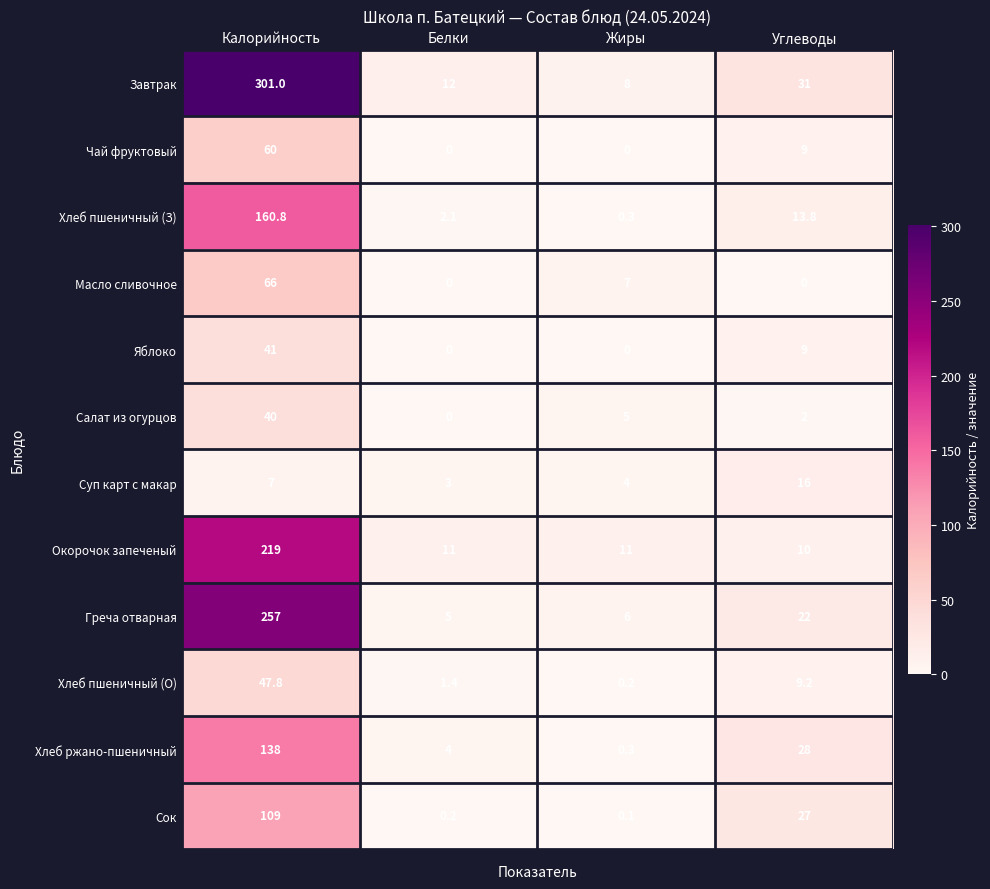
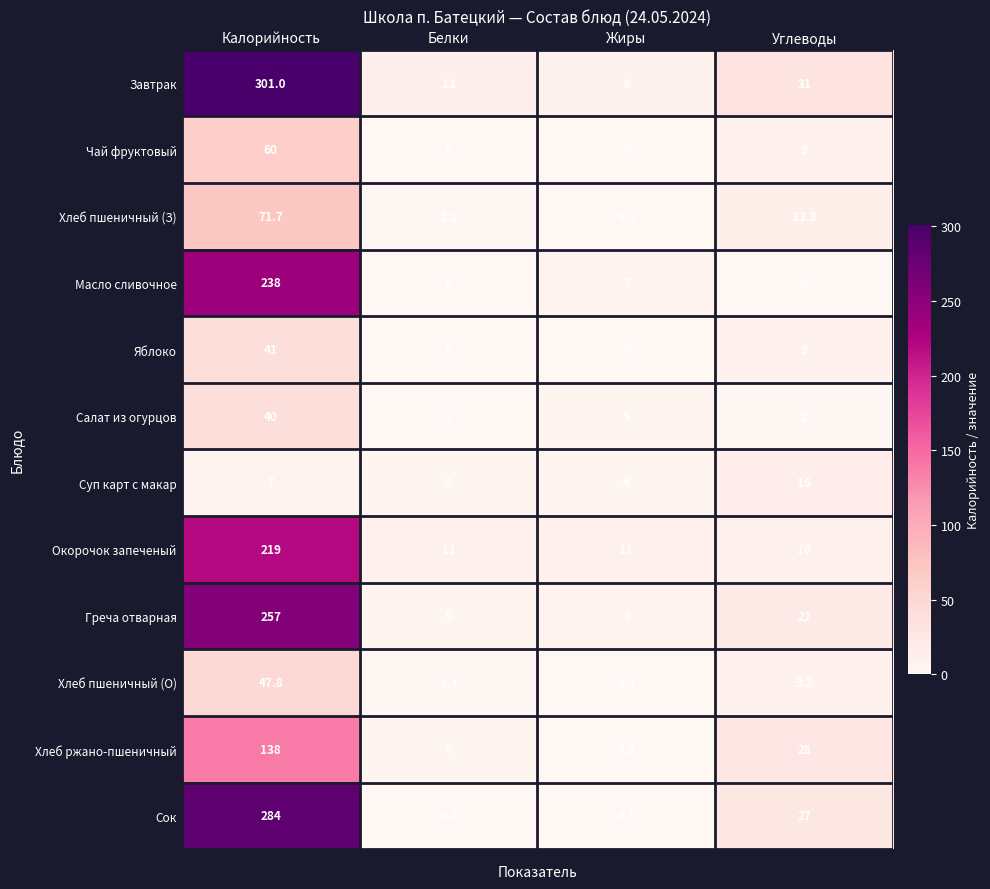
Хлеб пшеничный (З), Калорийность: 160.8 -> 71.7
Масло сливочное, Калорийность: 66 -> 238
Сок, Калорийность: 109 -> 284
